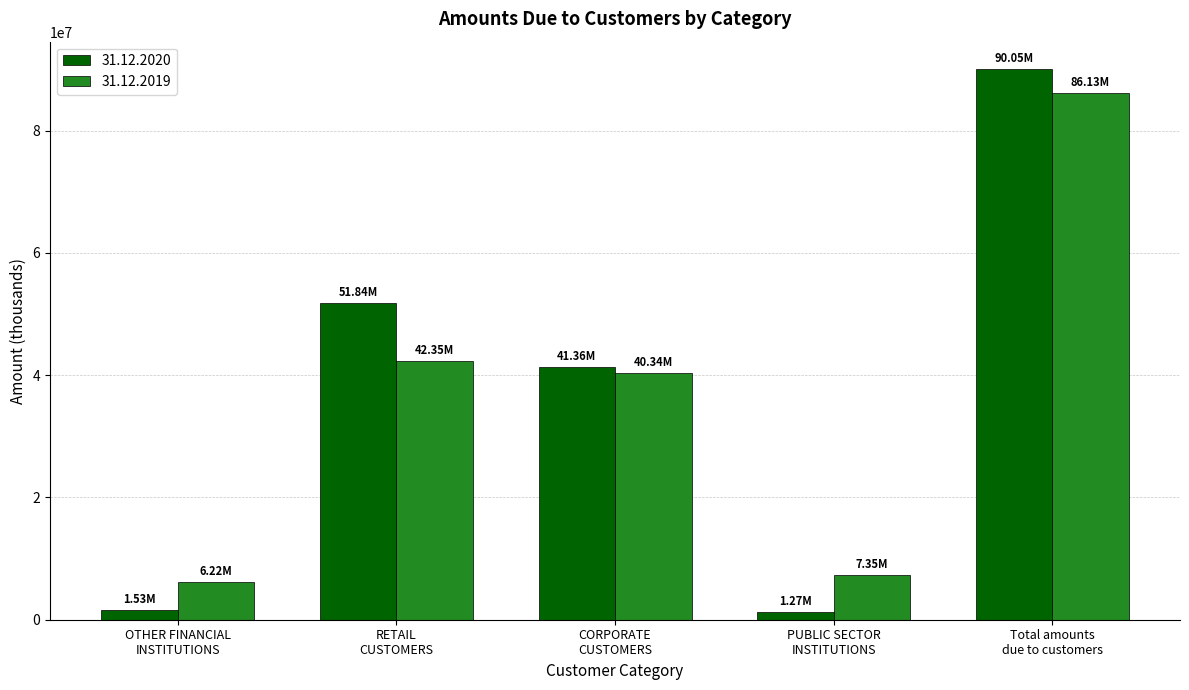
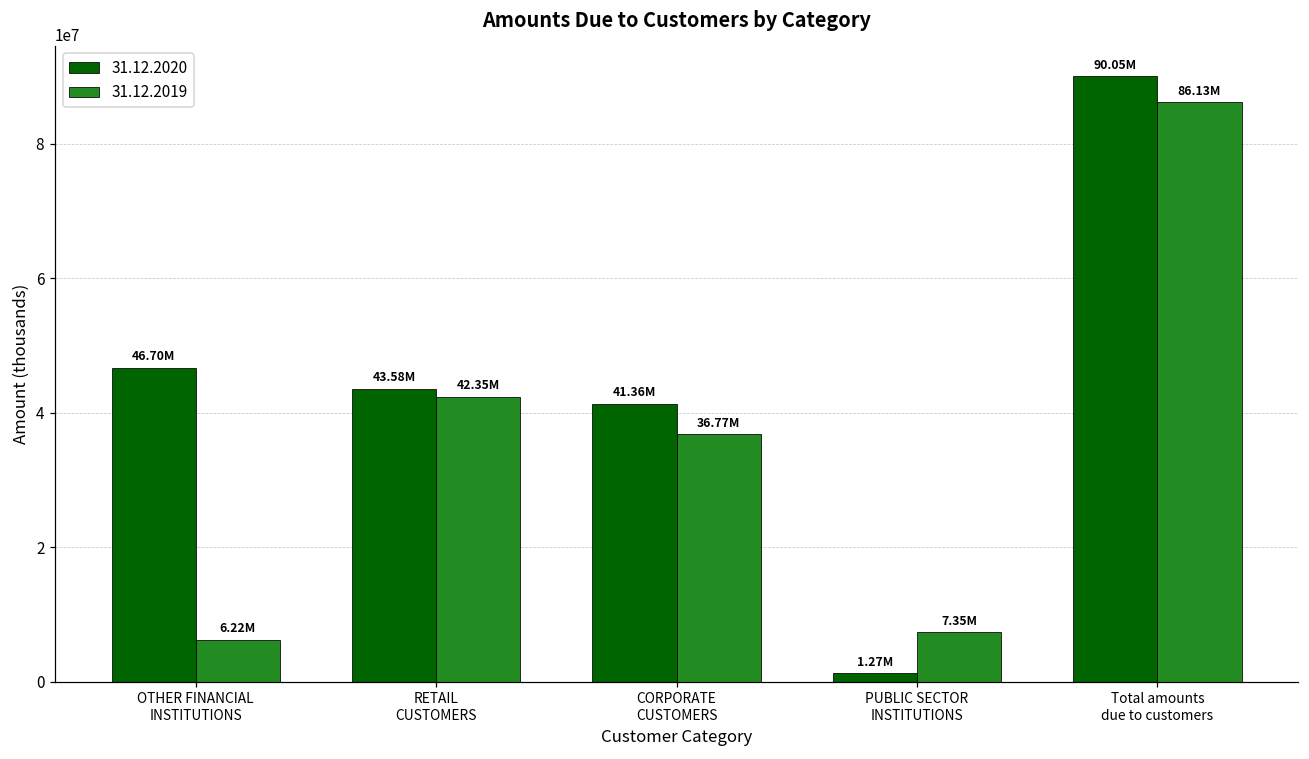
31.12.2020, OTHER FINANCIAL INSTITUTIONS: 1.53M -> 46.70M
31.12.2020, RETAIL CUSTOMERS: 51.84M -> 43.58M
31.12.2019, CORPORATE CUSTOMERS: 40.34M -> 36.77M
